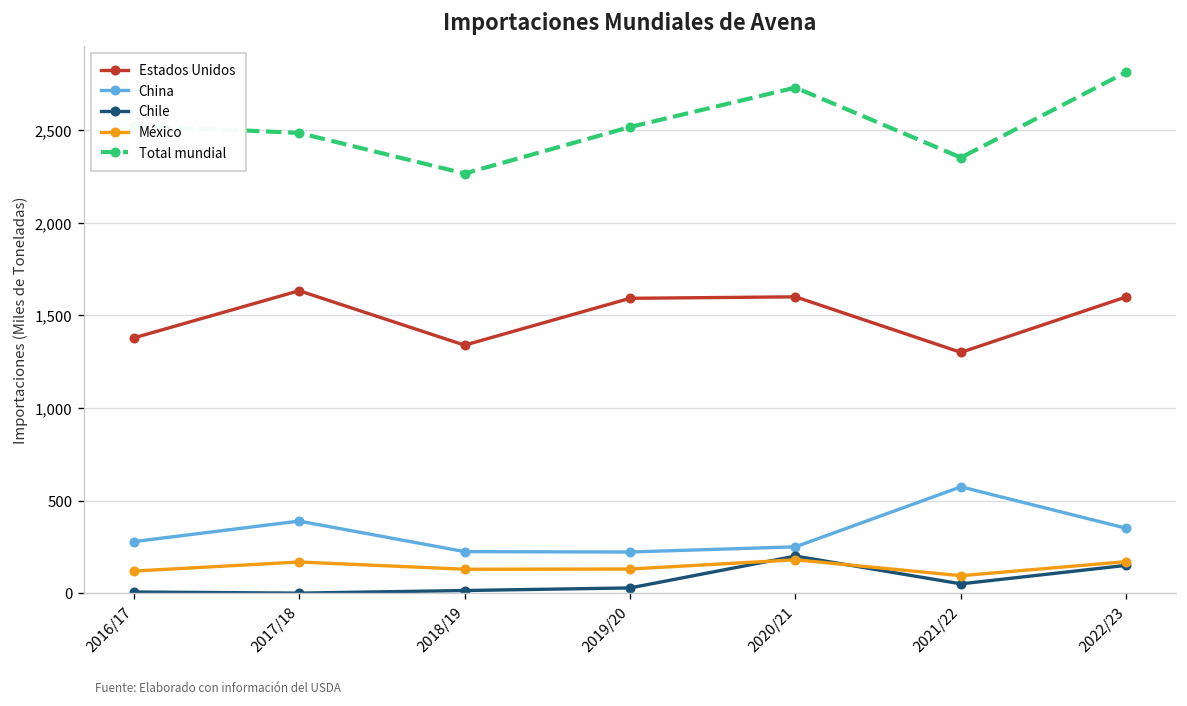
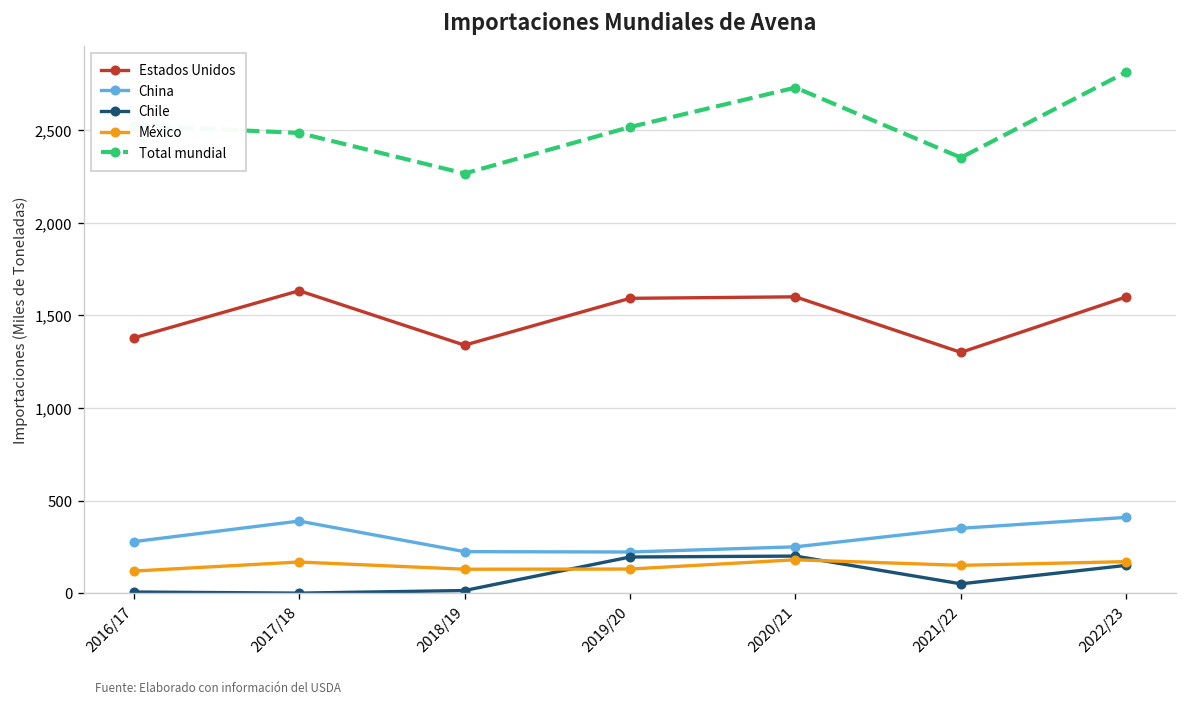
Chile, 2019/20: 30 -> 200
China, 2021/22: 570 -> 350
México, 2021/22: 90 -> 150
China, 2022/23: 350 -> 410
